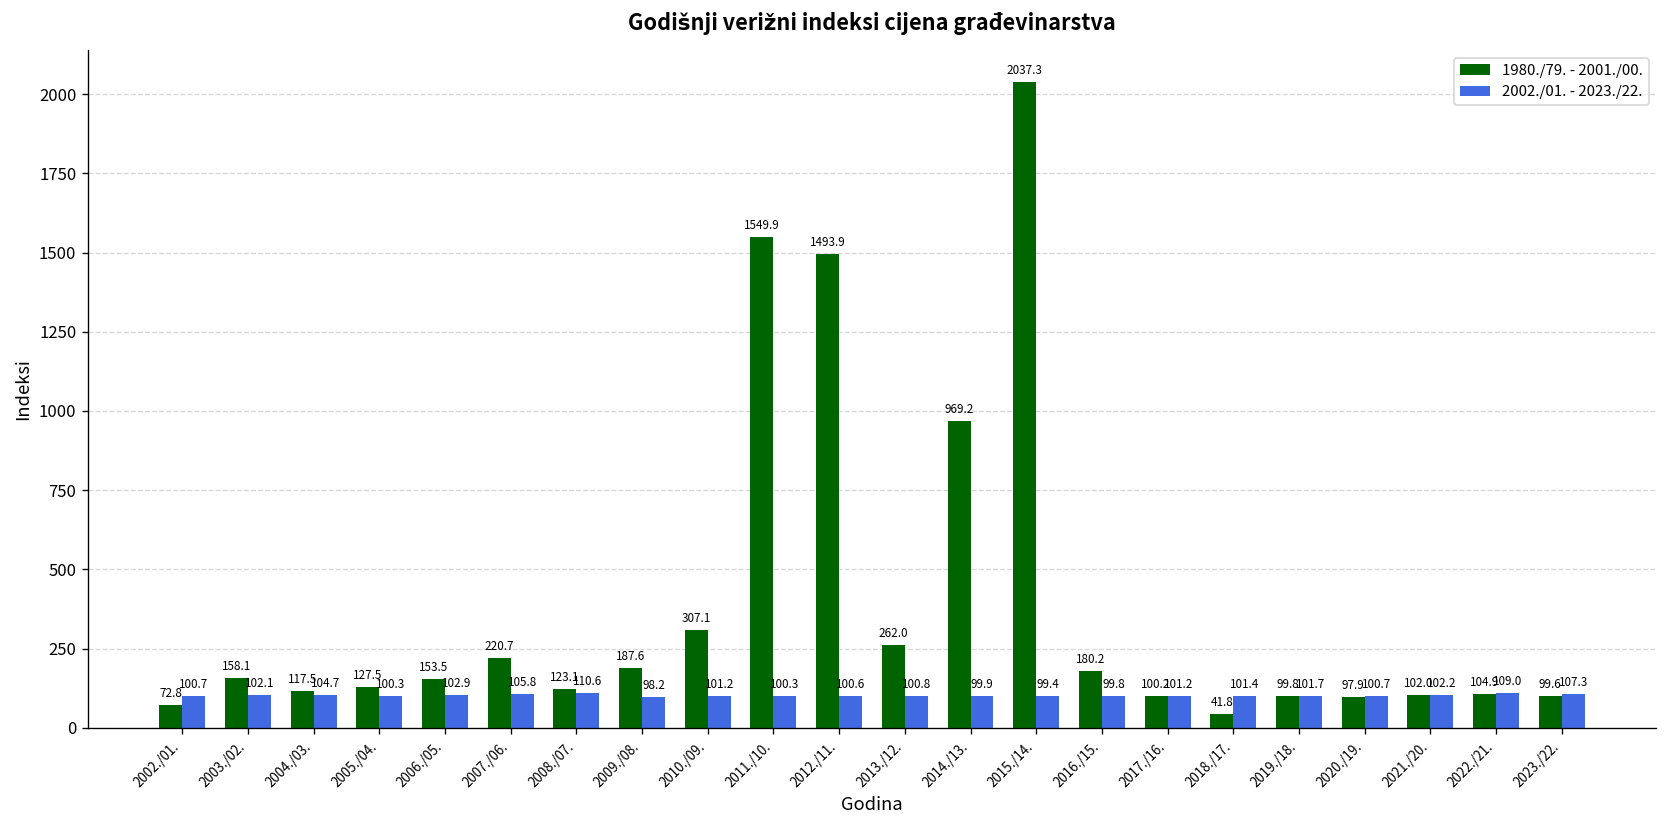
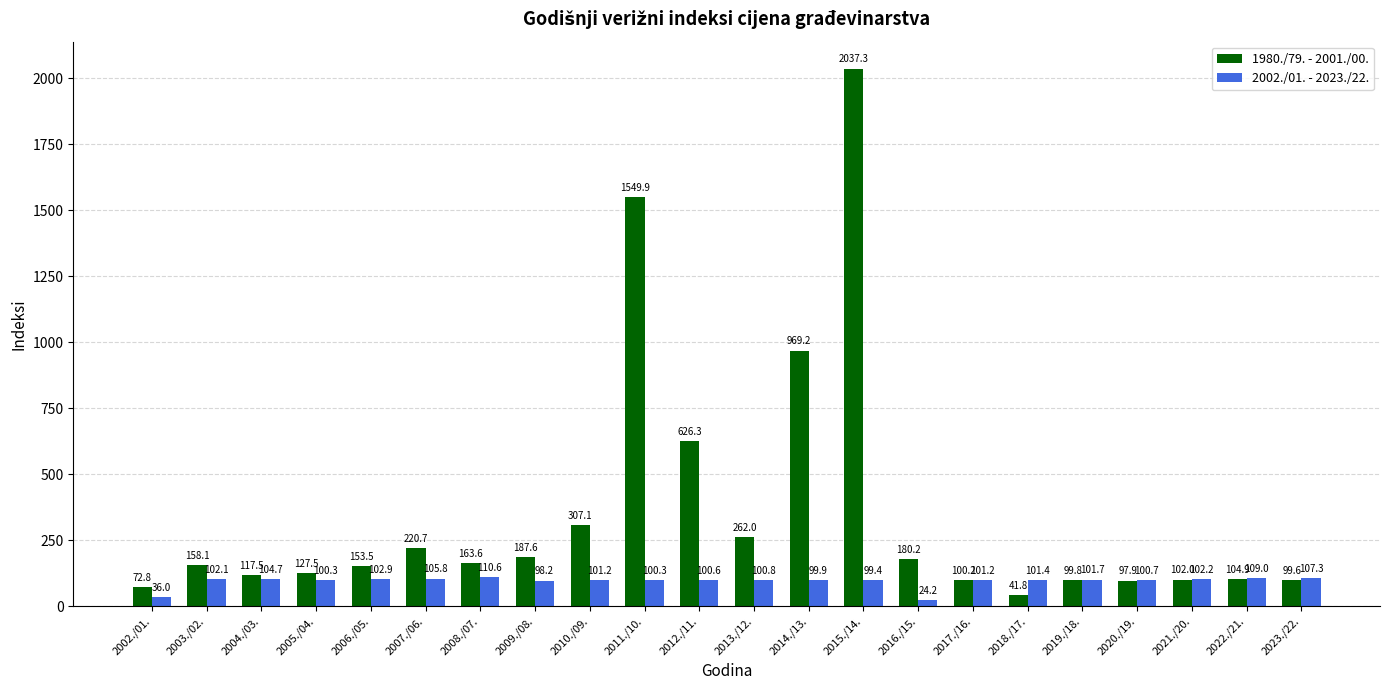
2002./01. - 2023./22., 2002./01.: 100.7 -> 36.0
1980./79. - 2001./00., 2008./07.: 123.1 -> 163.6
1980./79. - 2001./00., 2012./11.: 1493.9 -> 626.3
2002./01. - 2023./22., 2016./15.: 99.8 -> 24.2
